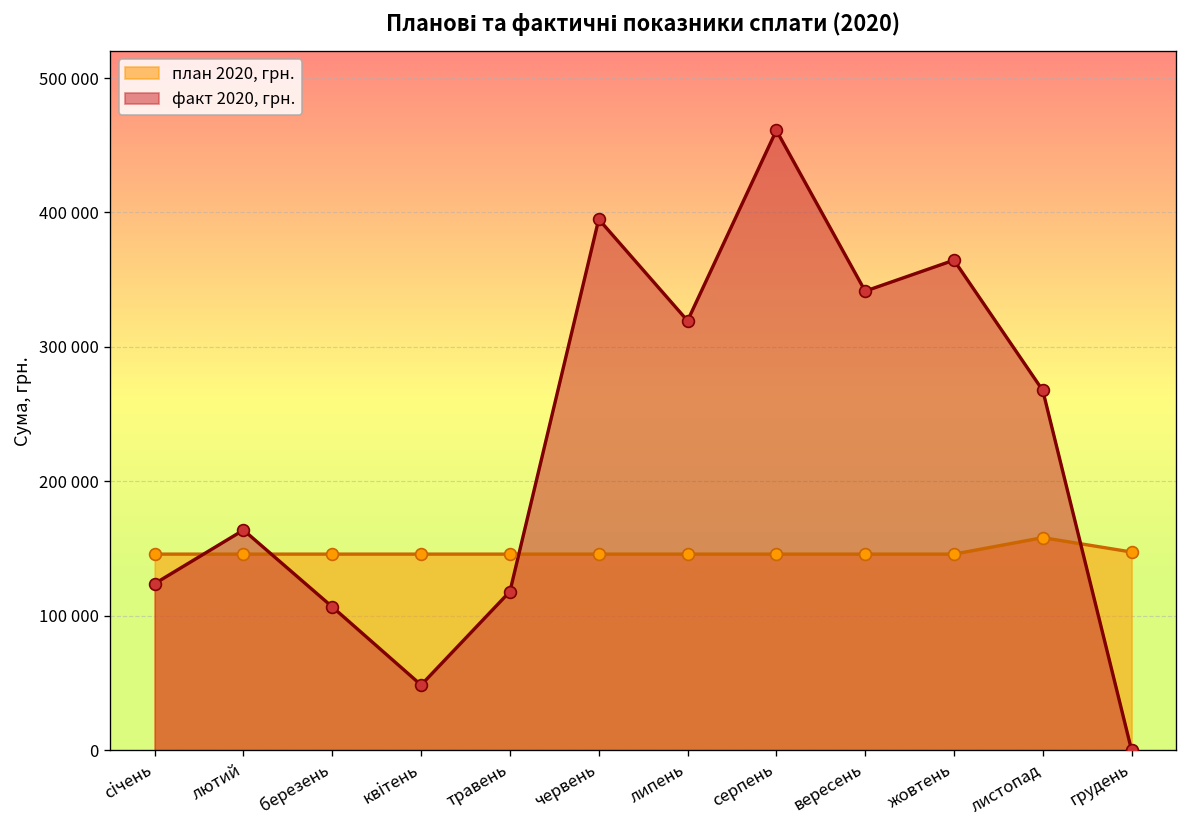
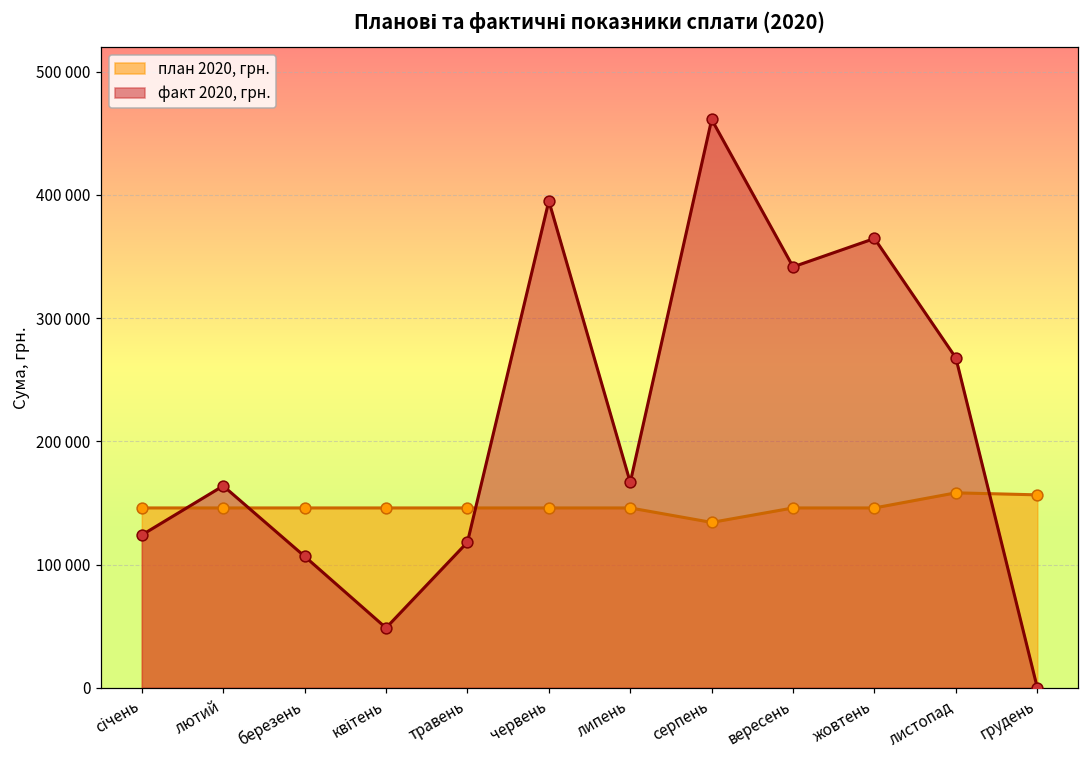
факт 2020, грн., липень: 319000 -> 167000
план 2020, грн., серпень: 146000 -> 134000
план 2020, грн., грудень: 147000 -> 157000
